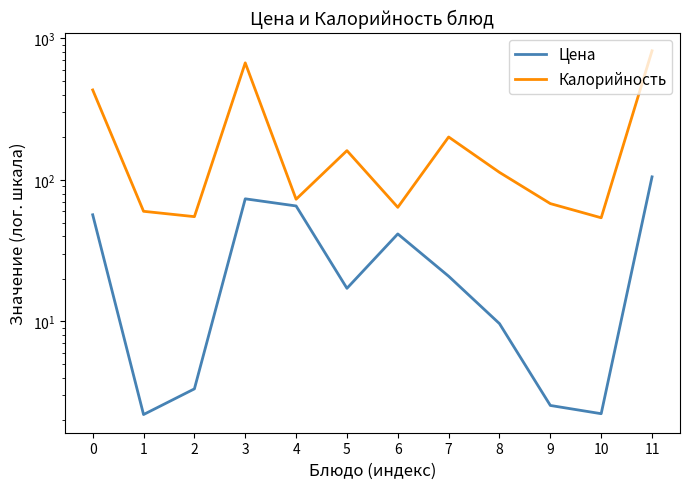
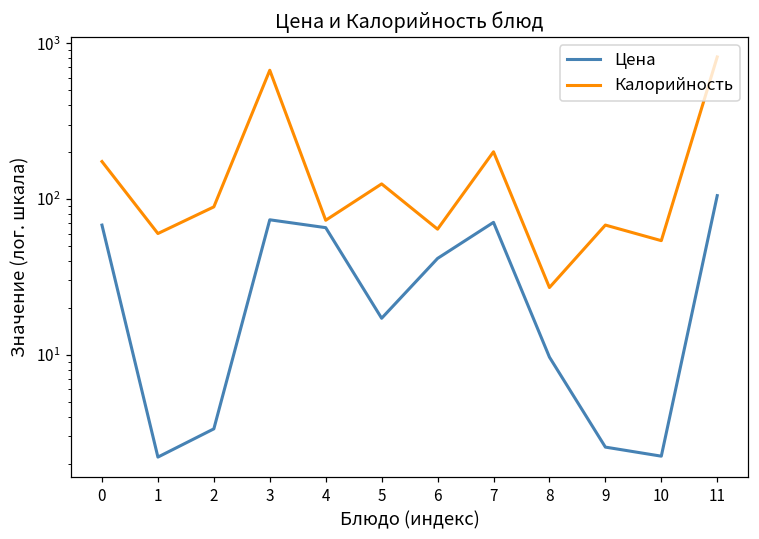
Цена, 0: 57 -> 70
Калорийность, 0: 430 -> 170
Калорийность, 2: 55 -> 90
Калорийность, 5: 160 -> 130
Цена, 7: 21 -> 70
Калорийность, 8: 110 -> 27
